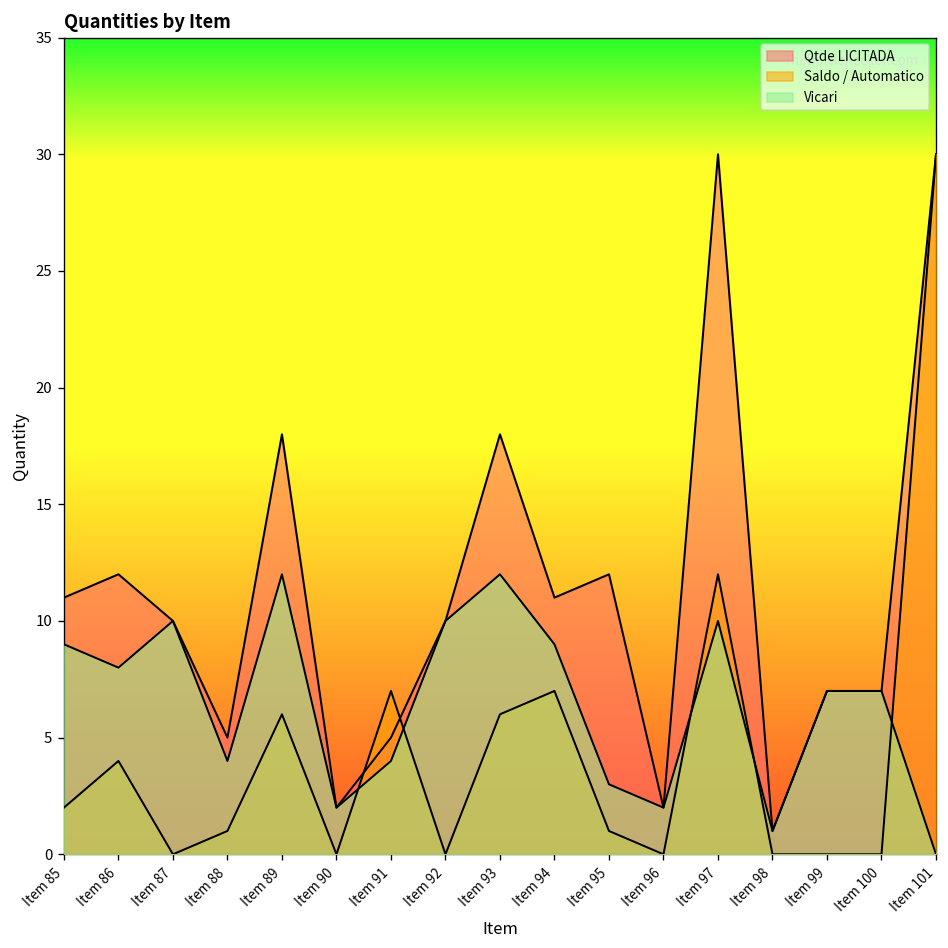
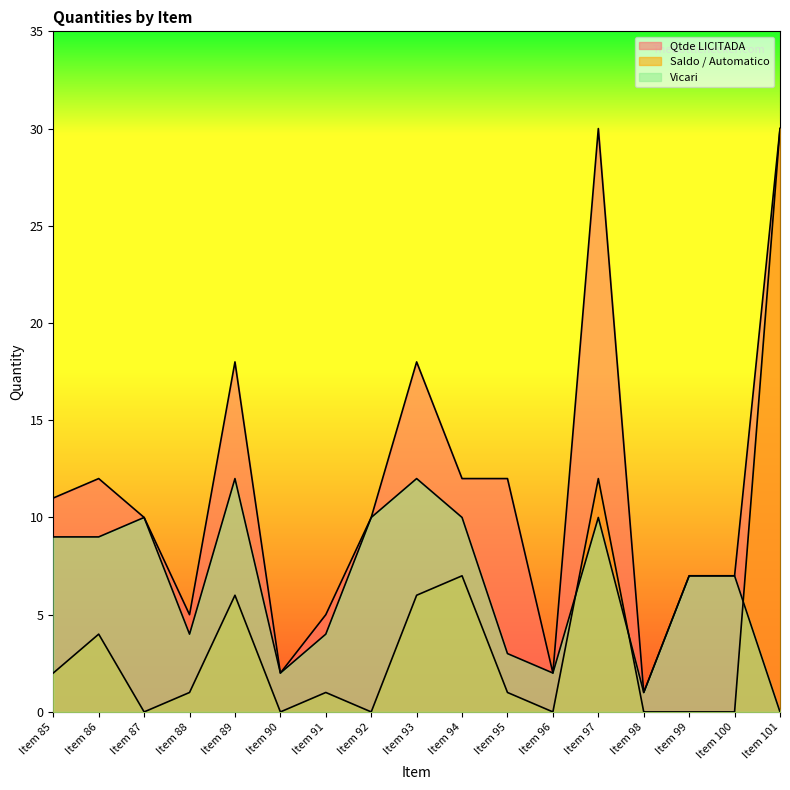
Vicari, Item 86: 8 -> 9
Saldo / Automatico, Item 91: 7 -> 1
Qtde LICITADA, Item 94: 11 -> 12
Vicari, Item 94: 9 -> 10
